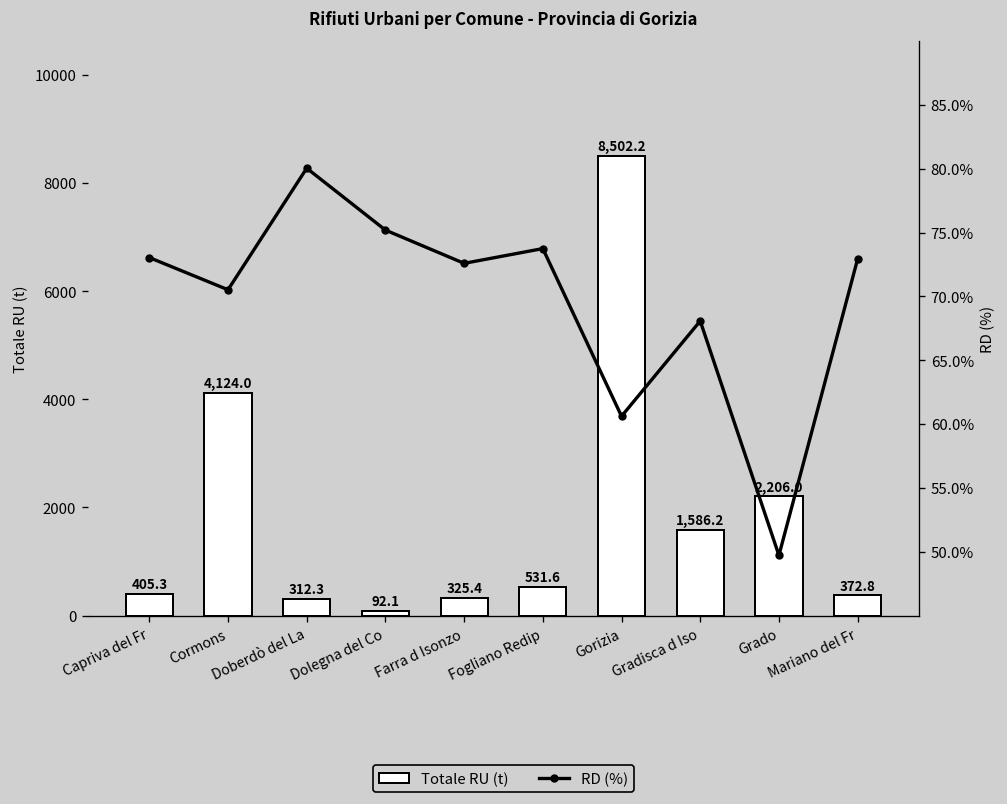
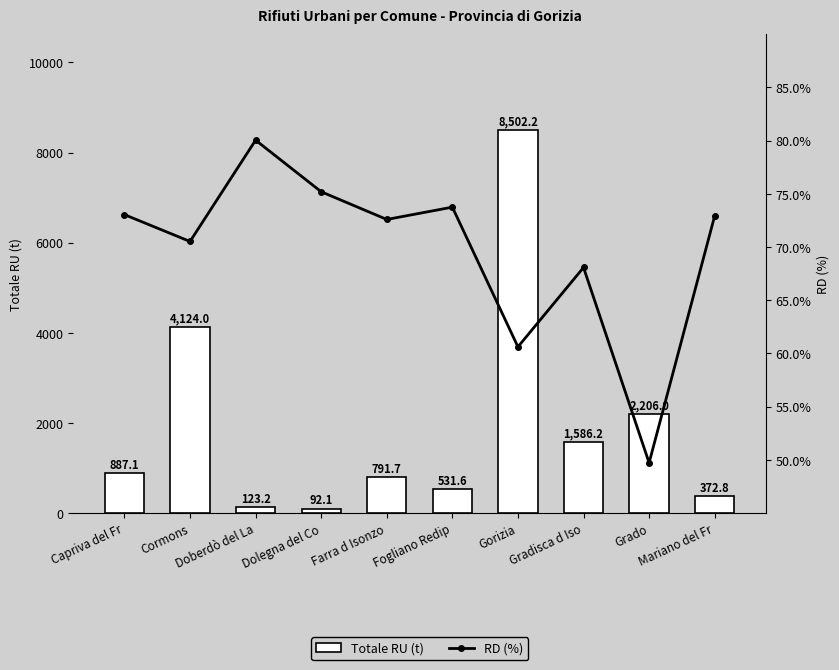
Totale RU (t), Capriva del Fr: 405.3 -> 887.1
Totale RU (t), Doberdò del La: 312.3 -> 123.2
Totale RU (t), Farra d Isonzo: 325.4 -> 791.7
